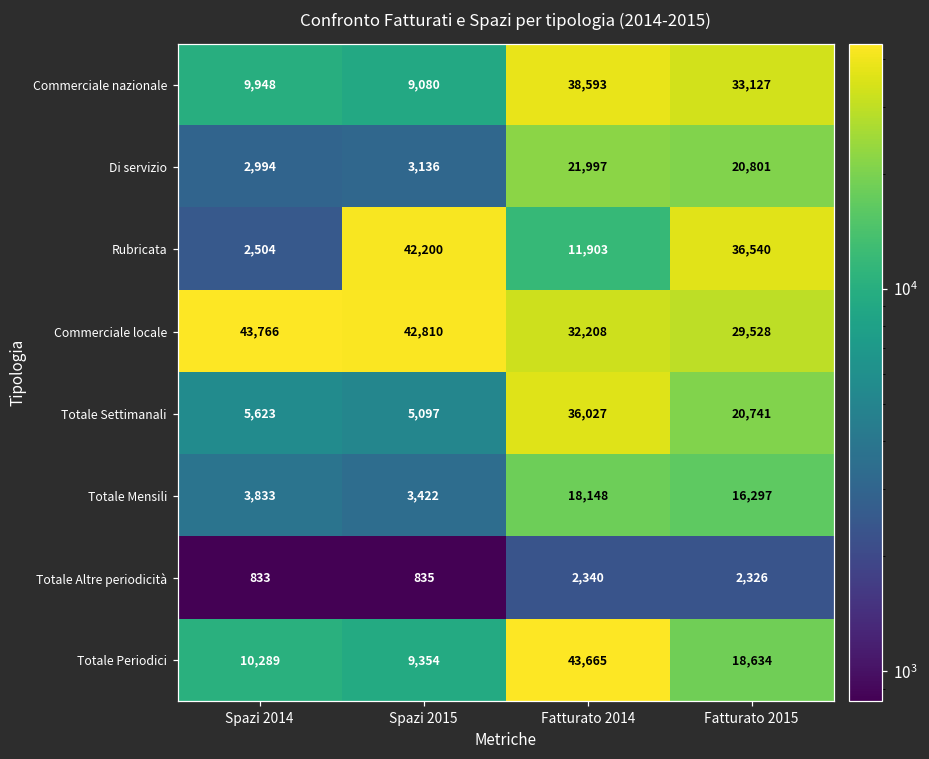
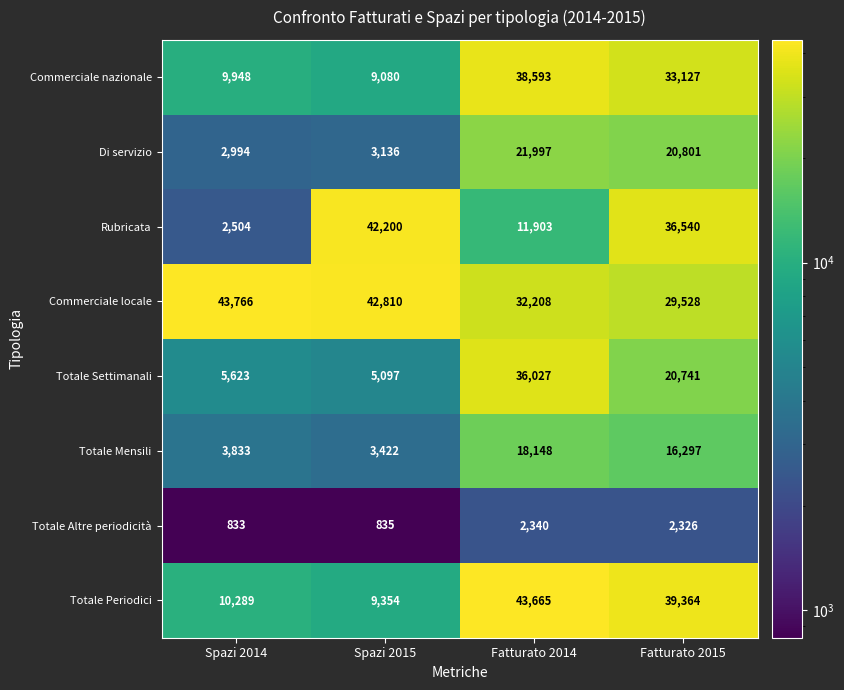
Totale Periodici, Fatturato 2015: 18,634 -> 39,364
